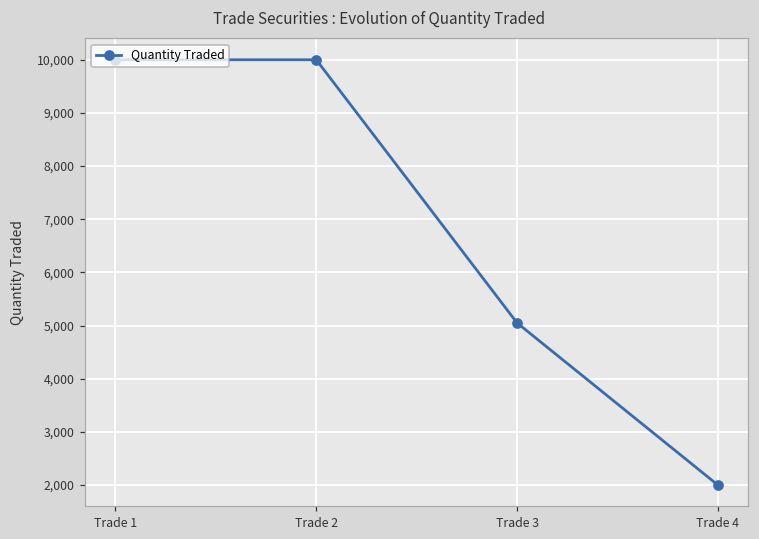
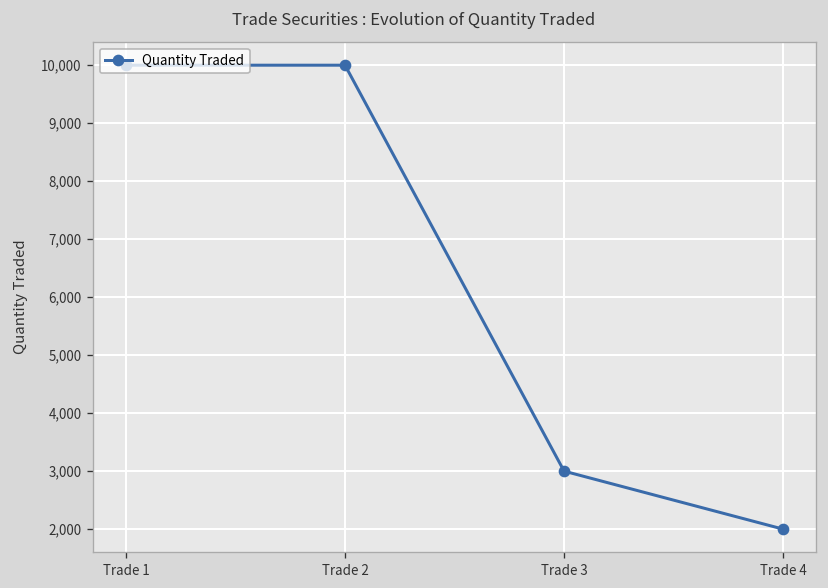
Trade 3: 5,100 -> 3,000
